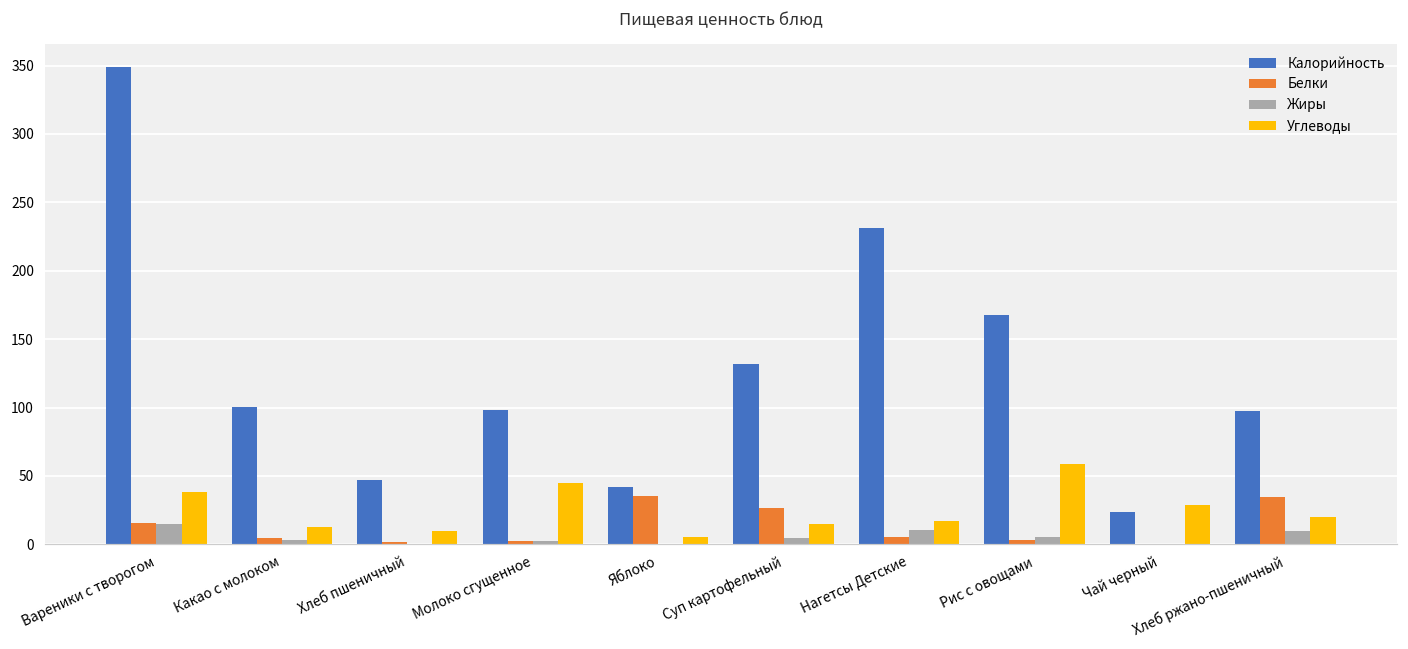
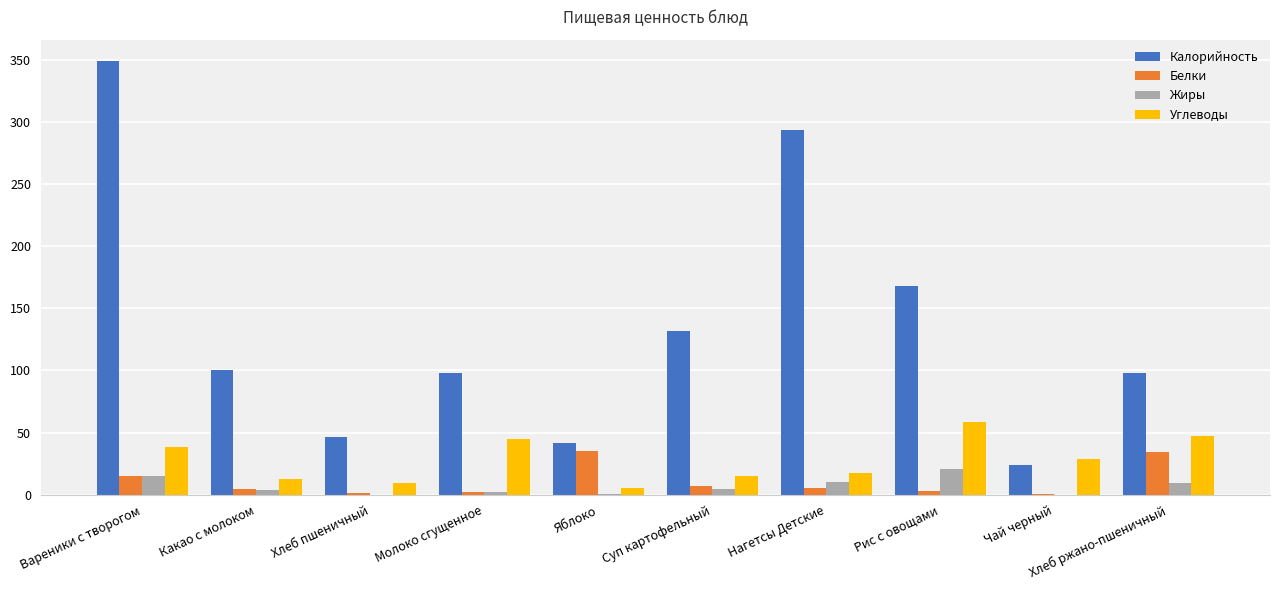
Белки, Суп картофельный: 27 -> 7
Калорийность, Нагетсы Детские: 231 -> 293
Жиры, Рис с овощами: 6 -> 20
Углеводы, Хлеб ржано-пшеничный: 20 -> 47
